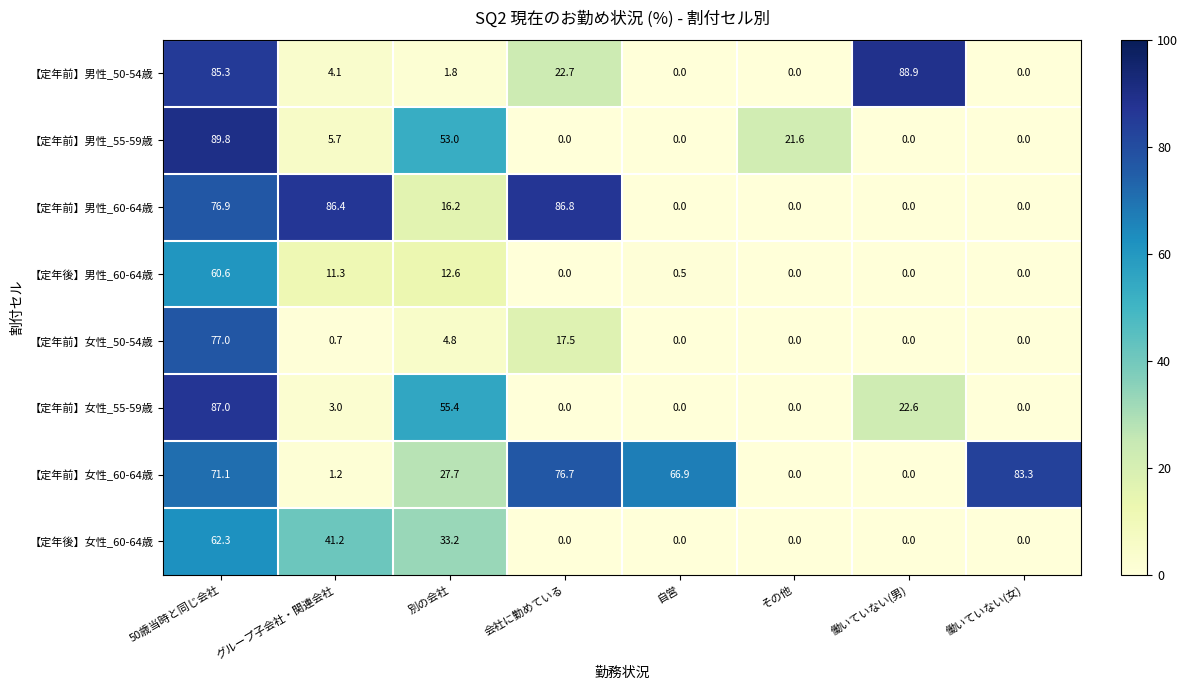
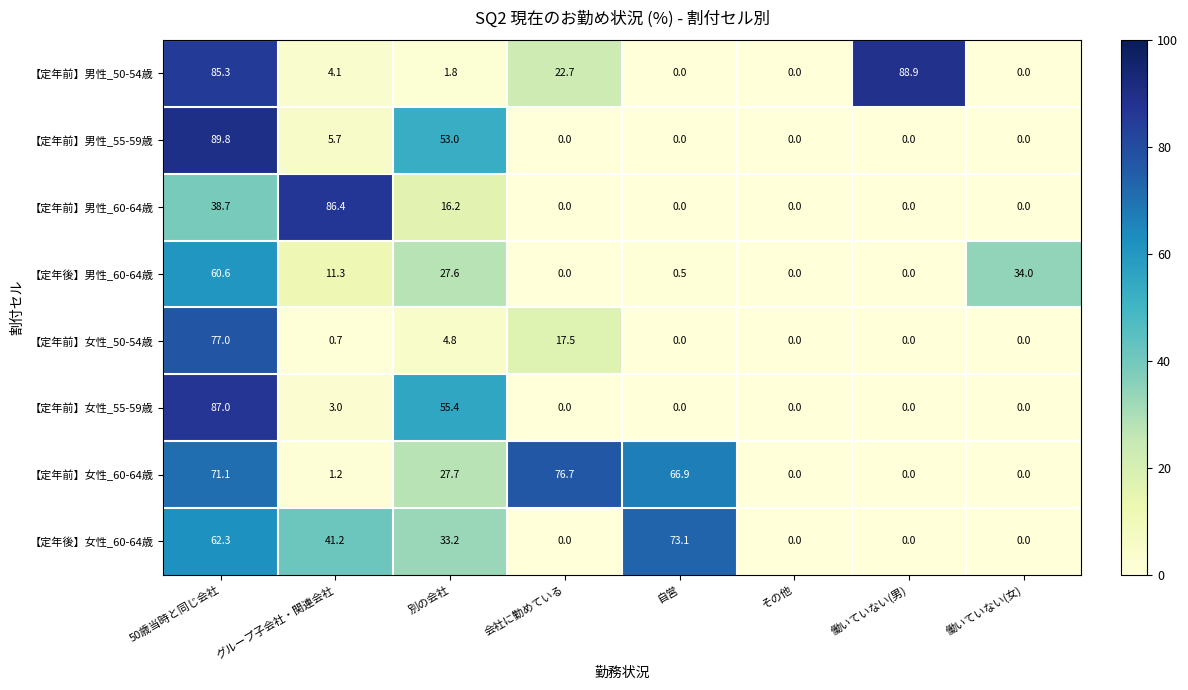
【定年前】男性_55-59歳, その他: 21.6 -> 0.0
【定年前】男性_60-64歳, 50歳当時と同じ会社: 76.9 -> 38.7
【定年前】男性_60-64歳, 会社に勤めている: 86.8 -> 0.0
【定年後】男性_60-64歳, 別の会社: 12.6 -> 27.6
【定年後】男性_60-64歳, 働いていない(女): 0.0 -> 34.0
【定年前】女性_55-59歳, 働いていない(男): 22.6 -> 0.0
【定年前】女性_60-64歳, 働いていない(女): 83.3 -> 0.0
【定年後】女性_60-64歳, 自営: 0.0 -> 73.1
